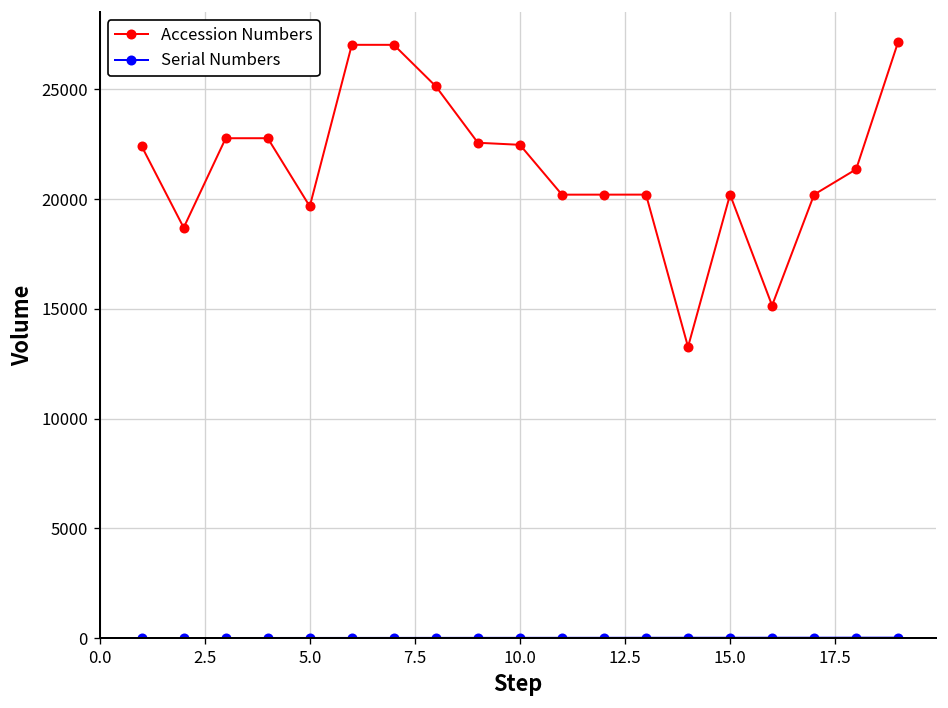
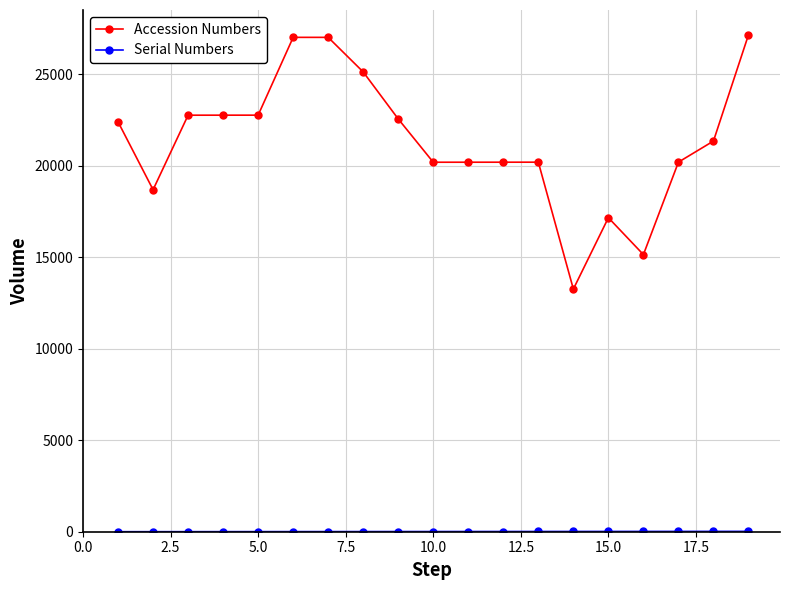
Accession Numbers, 5.0: 19700 -> 22800
Accession Numbers, 10.0: 22500 -> 20200
Accession Numbers, 15.0: 20200 -> 17200
